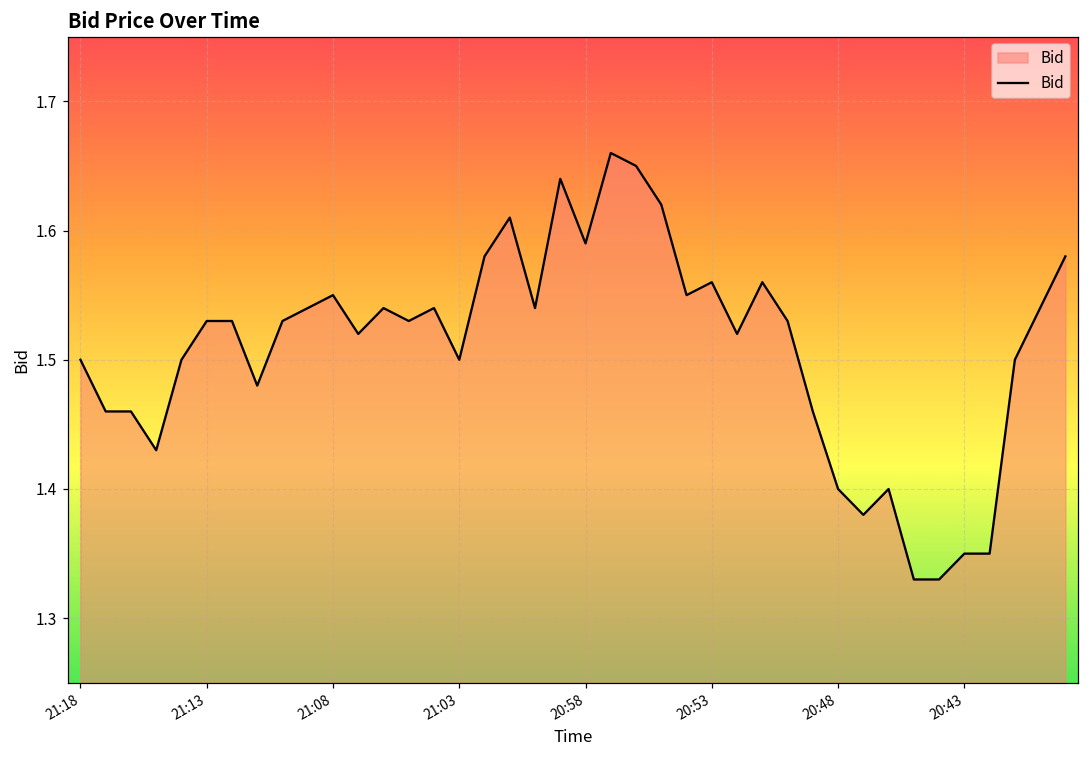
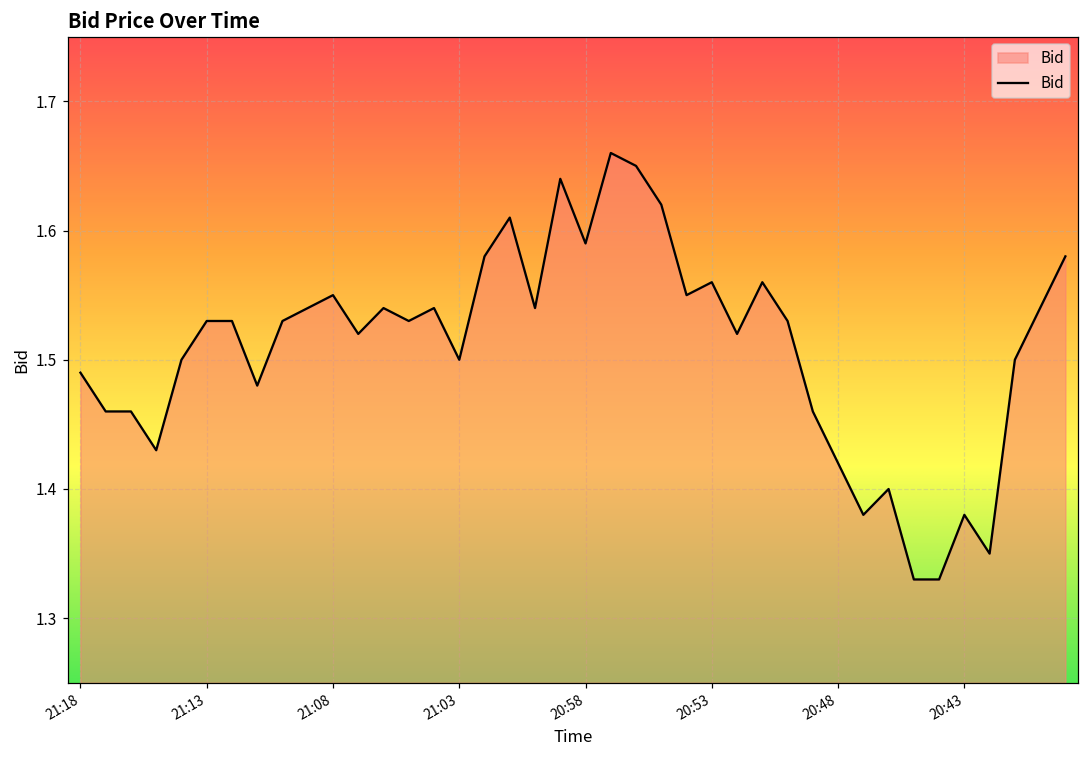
21:18: 1.50 -> 1.49
20:48: 1.40 -> 1.42
20:43: 1.35 -> 1.38
